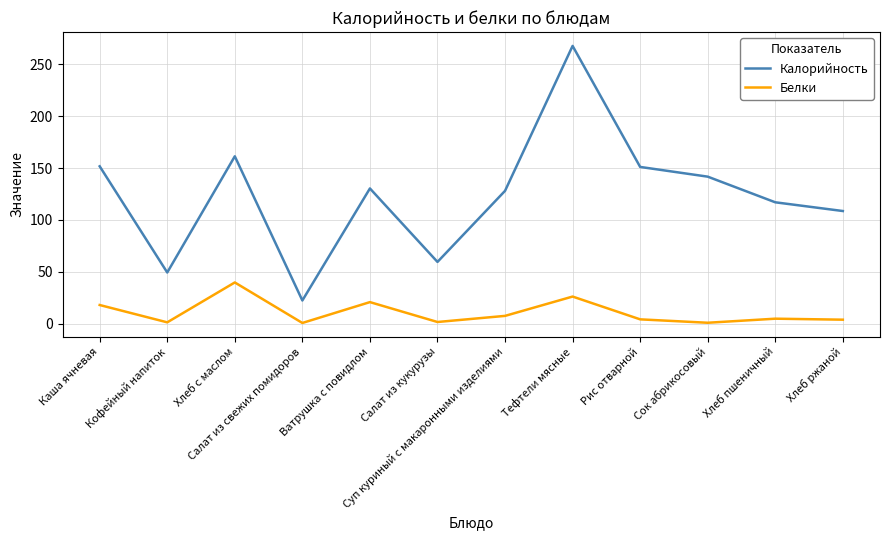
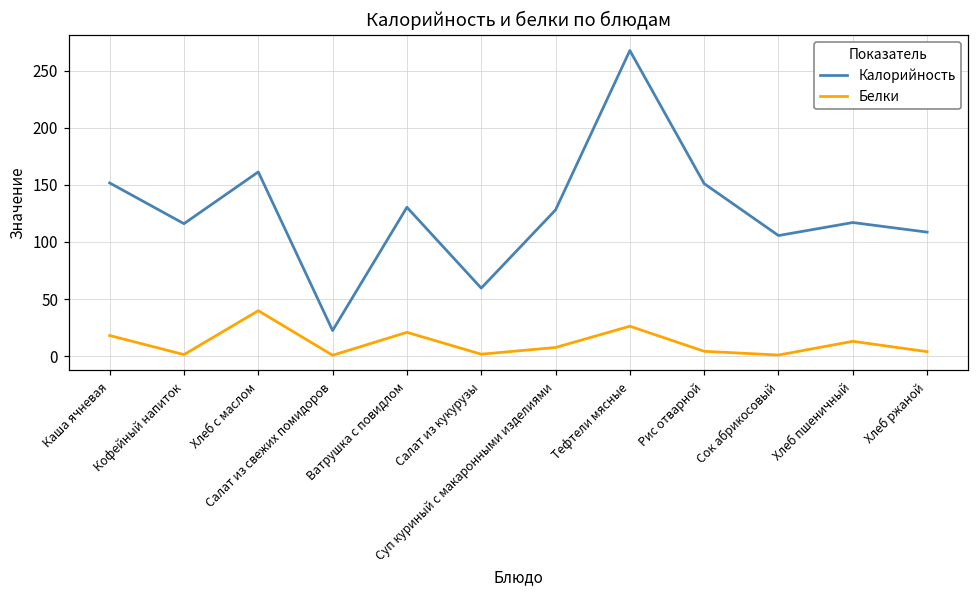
Калорийность, Кофейный напиток: 49 -> 116
Калорийность, Сок абрикосовый: 142 -> 106
Белки, Хлеб пшеничный: 5 -> 13
